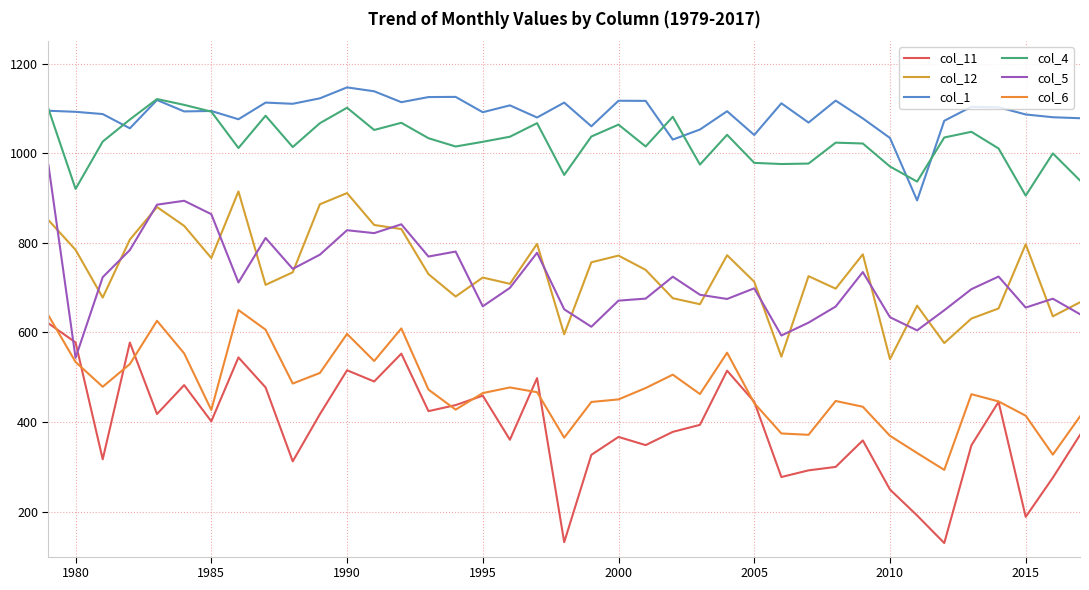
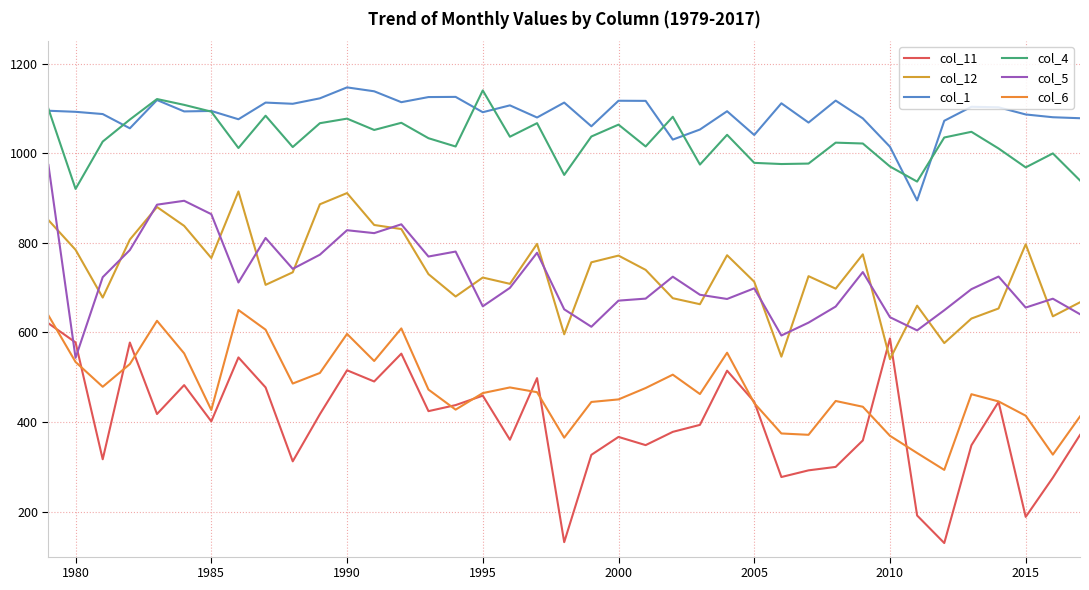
col_4, 1990: 1100 -> 1080
col_4, 1995: 1030 -> 1140
col_11, 2010: 250 -> 590
col_1, 2010: 1030 -> 1010
col_4, 2015: 910 -> 970
